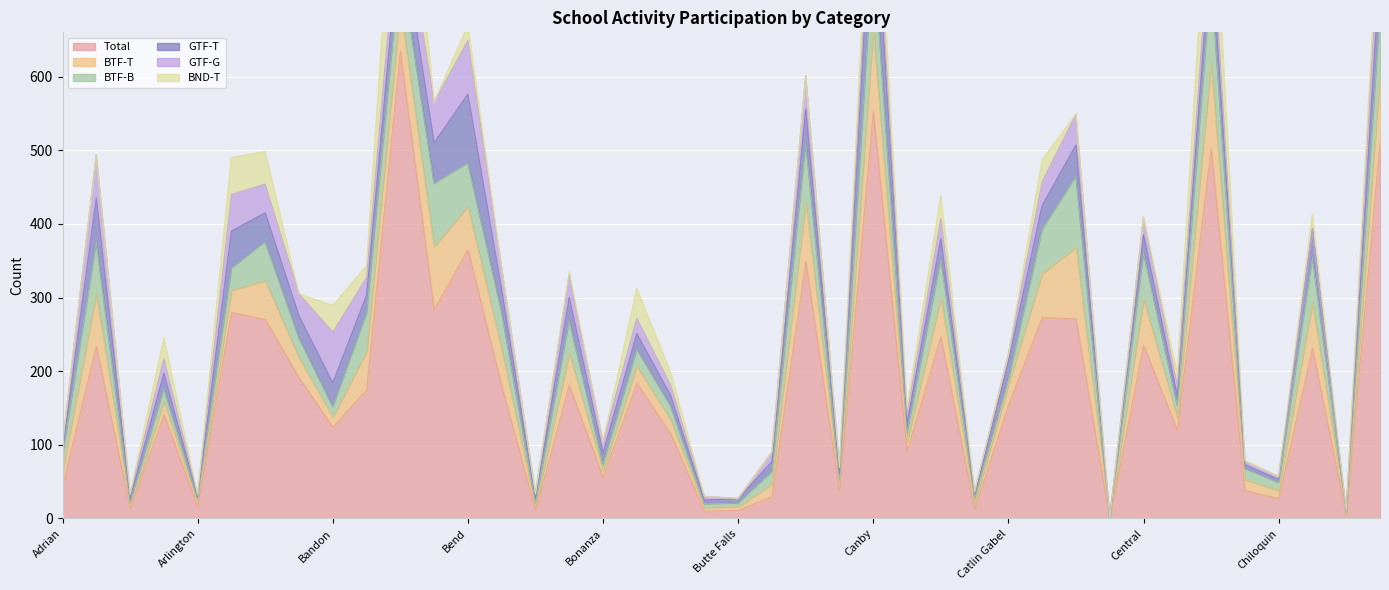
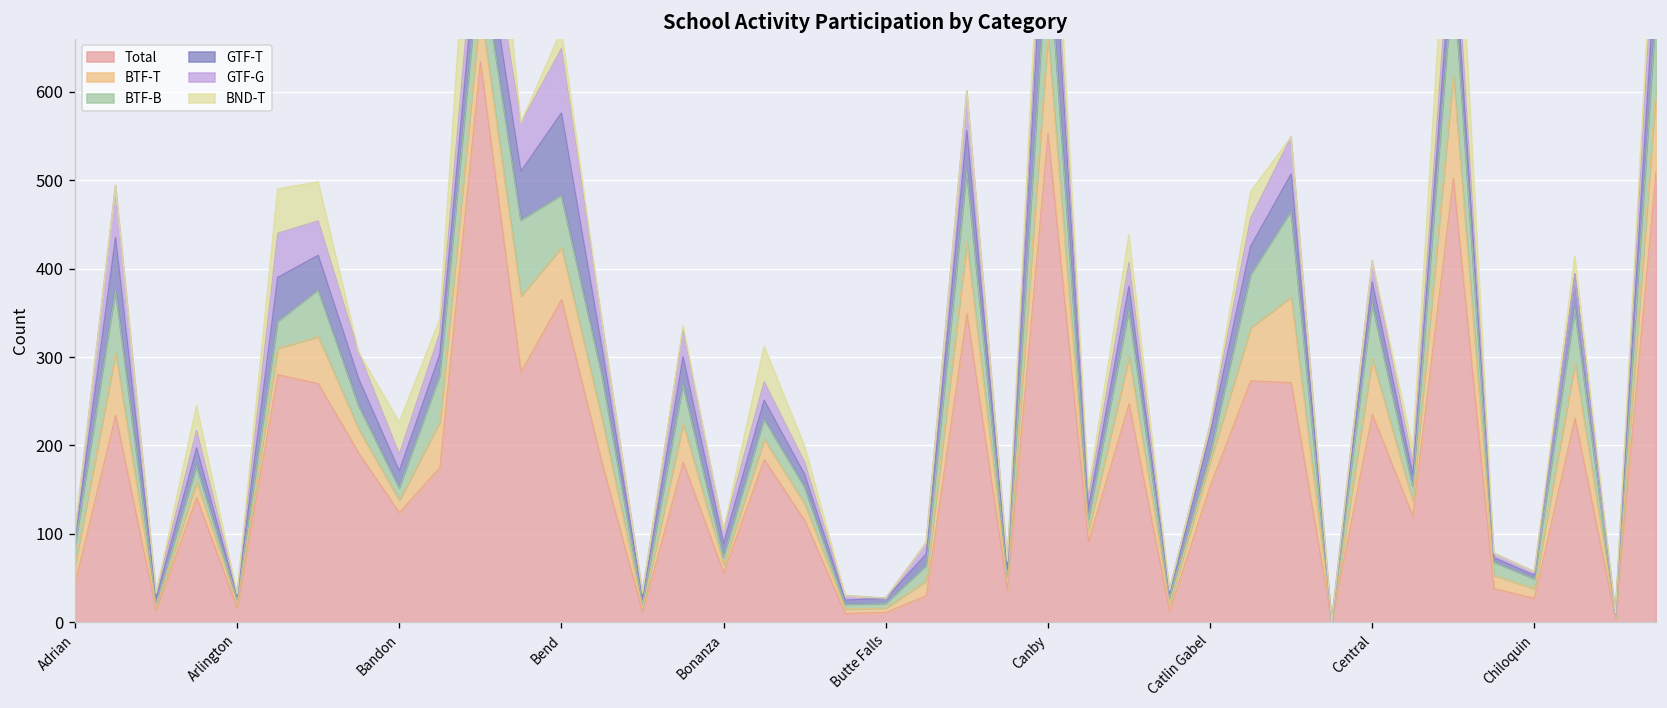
GTF-T, Bandon: 30 -> 20
GTF-G, Bandon: 70 -> 20
